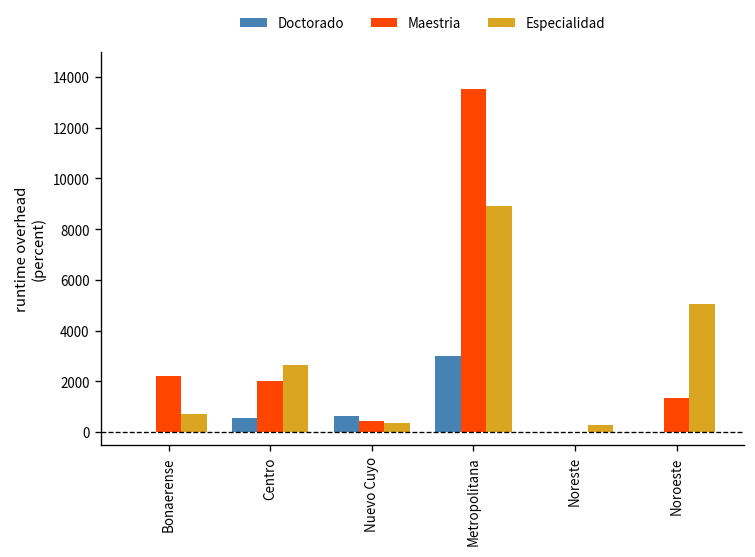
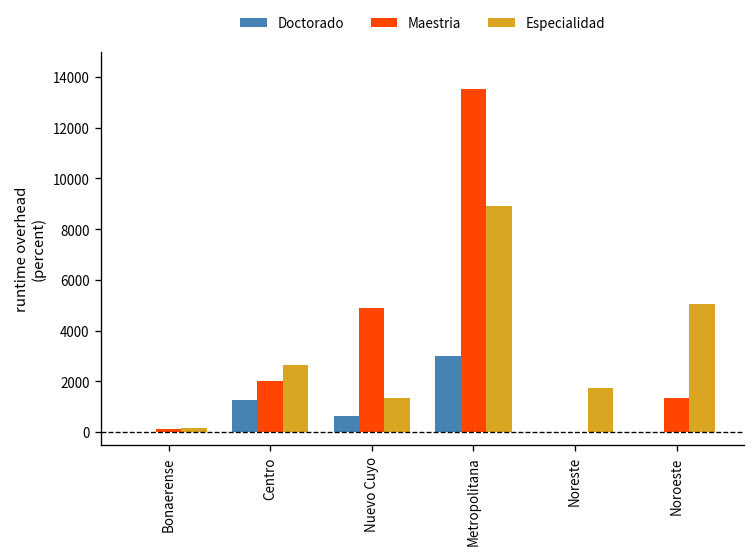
Maestria, Bonaerense: 2200 -> 100
Especialidad, Bonaerense: 700 -> 200
Doctorado, Centro: 500 -> 1300
Maestria, Nuevo Cuyo: 500 -> 4900
Especialidad, Nuevo Cuyo: 300 -> 1400
Especialidad, Noreste: 300 -> 1700
